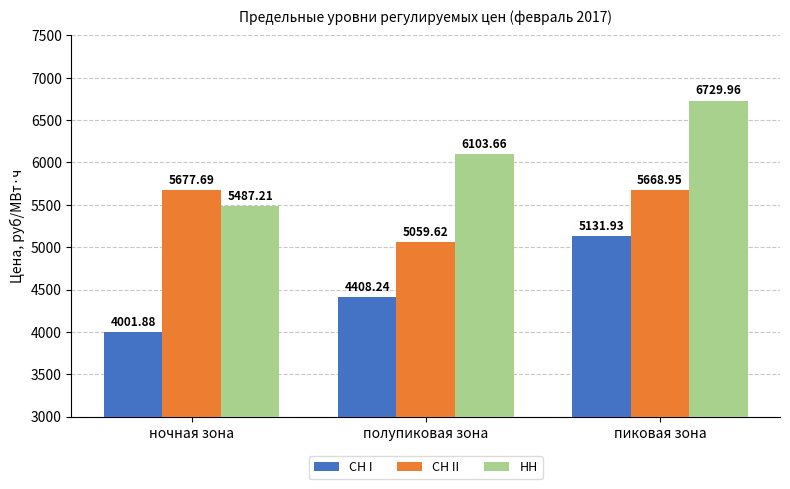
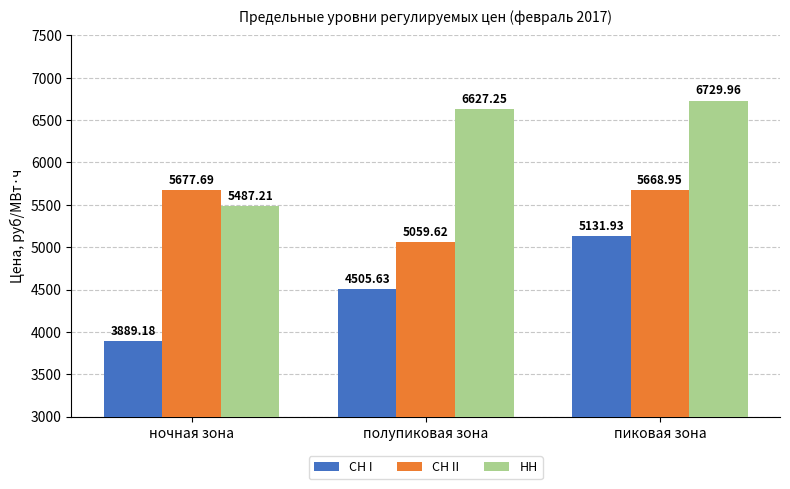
СН I, ночная зона: 4001.88 -> 3889.18
СН I, полупиковая зона: 4408.24 -> 4505.63
НН, полупиковая зона: 6103.66 -> 6627.25
